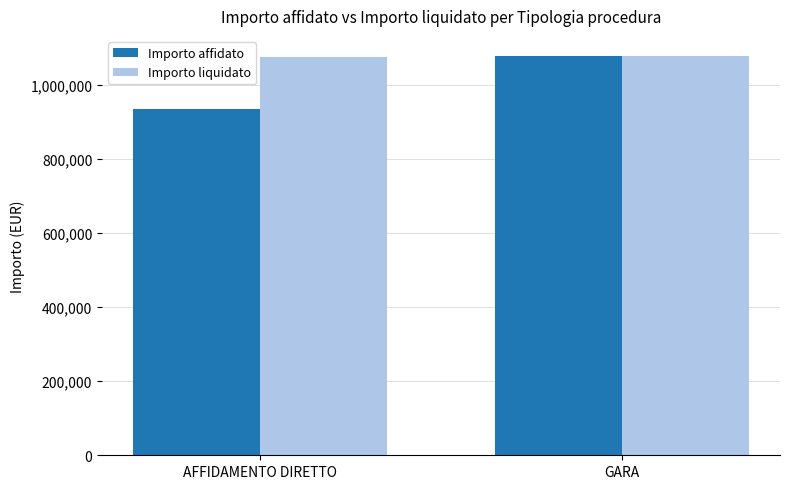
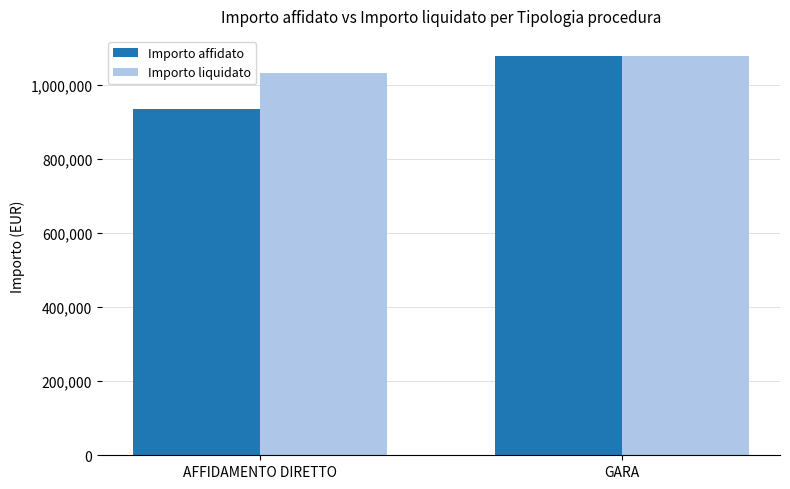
Importo liquidato, AFFIDAMENTO DIRETTO: 1,080,000 -> 1,030,000
